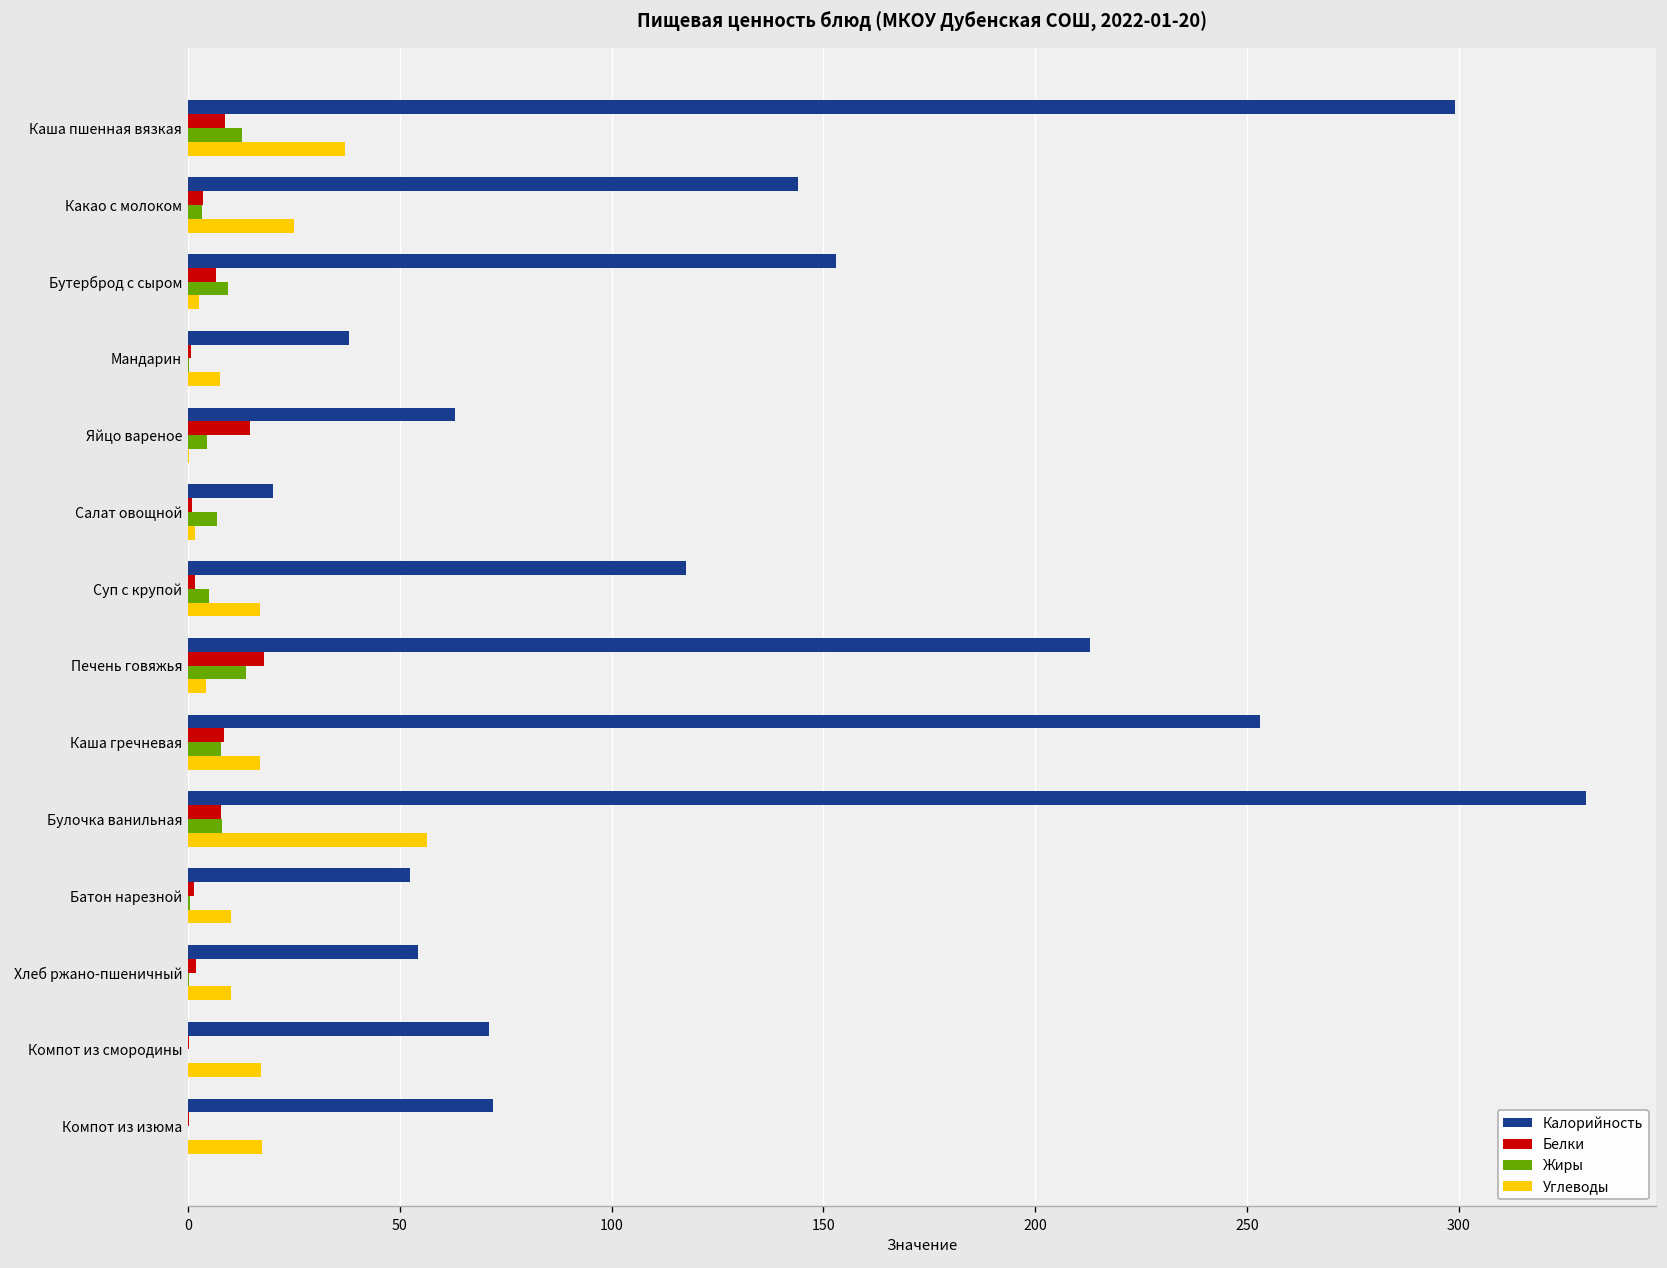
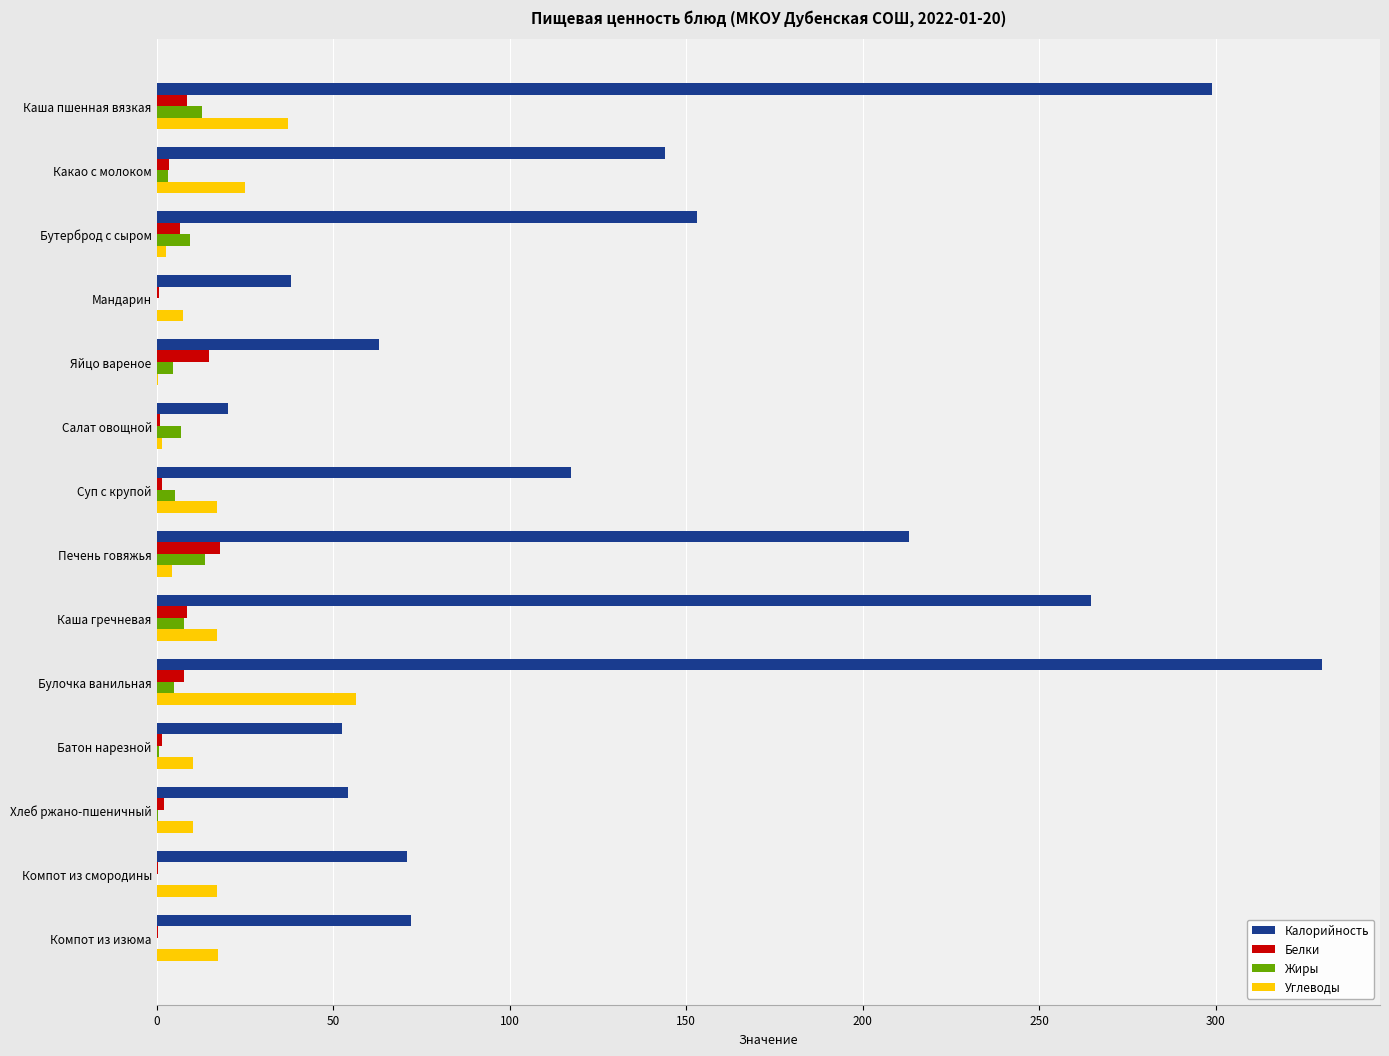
Калорийность, Каша гречневая: 253 -> 265
Жиры, Булочка ванильная: 8 -> 5
